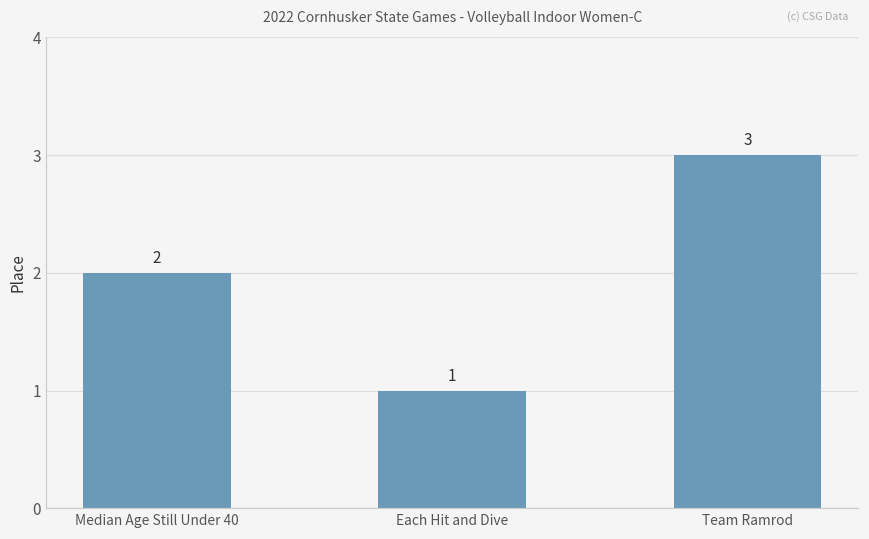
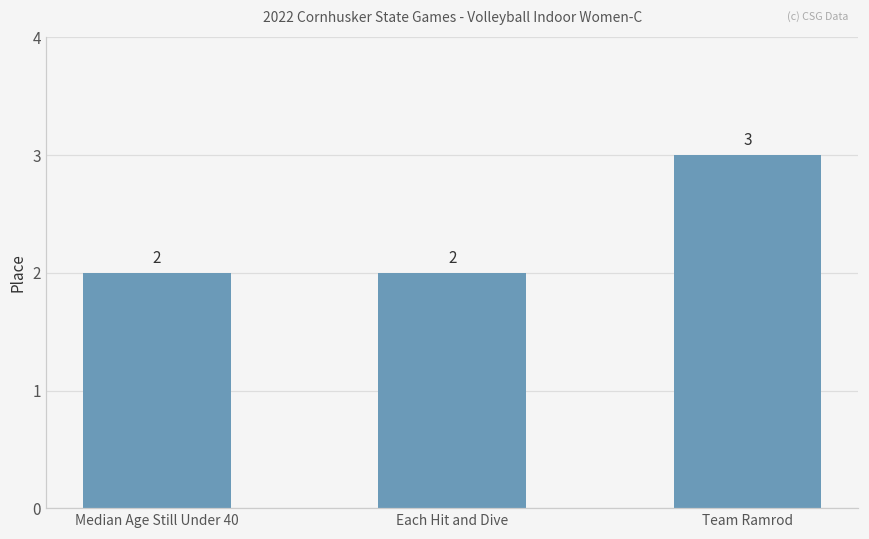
Each Hit and Dive: 1 -> 2
